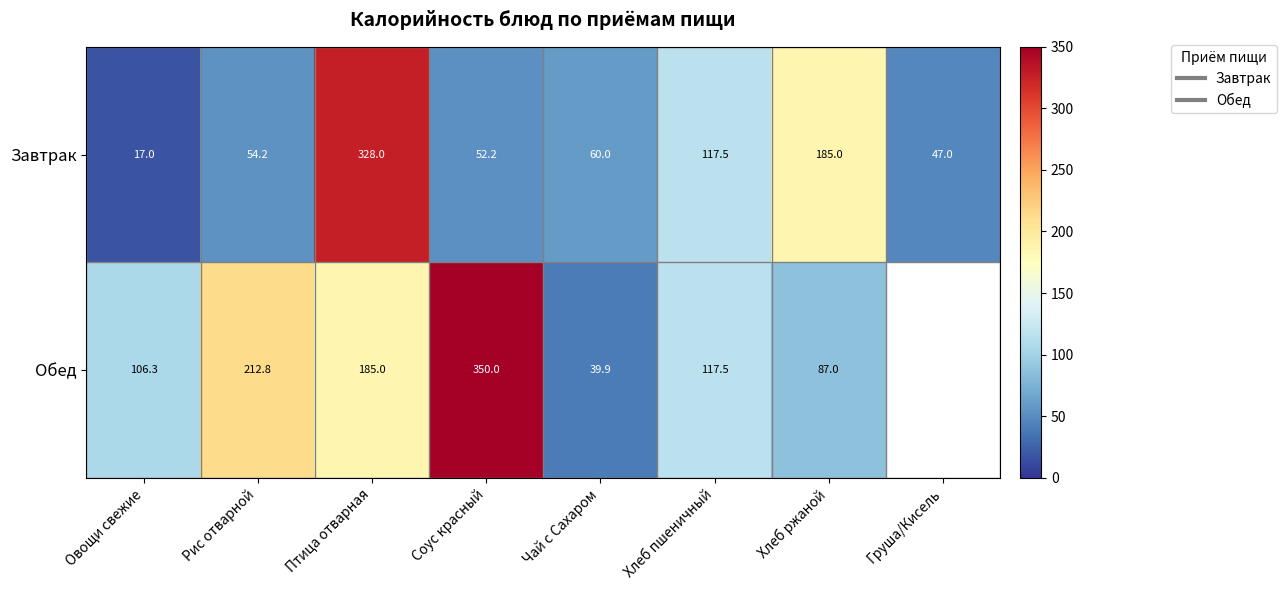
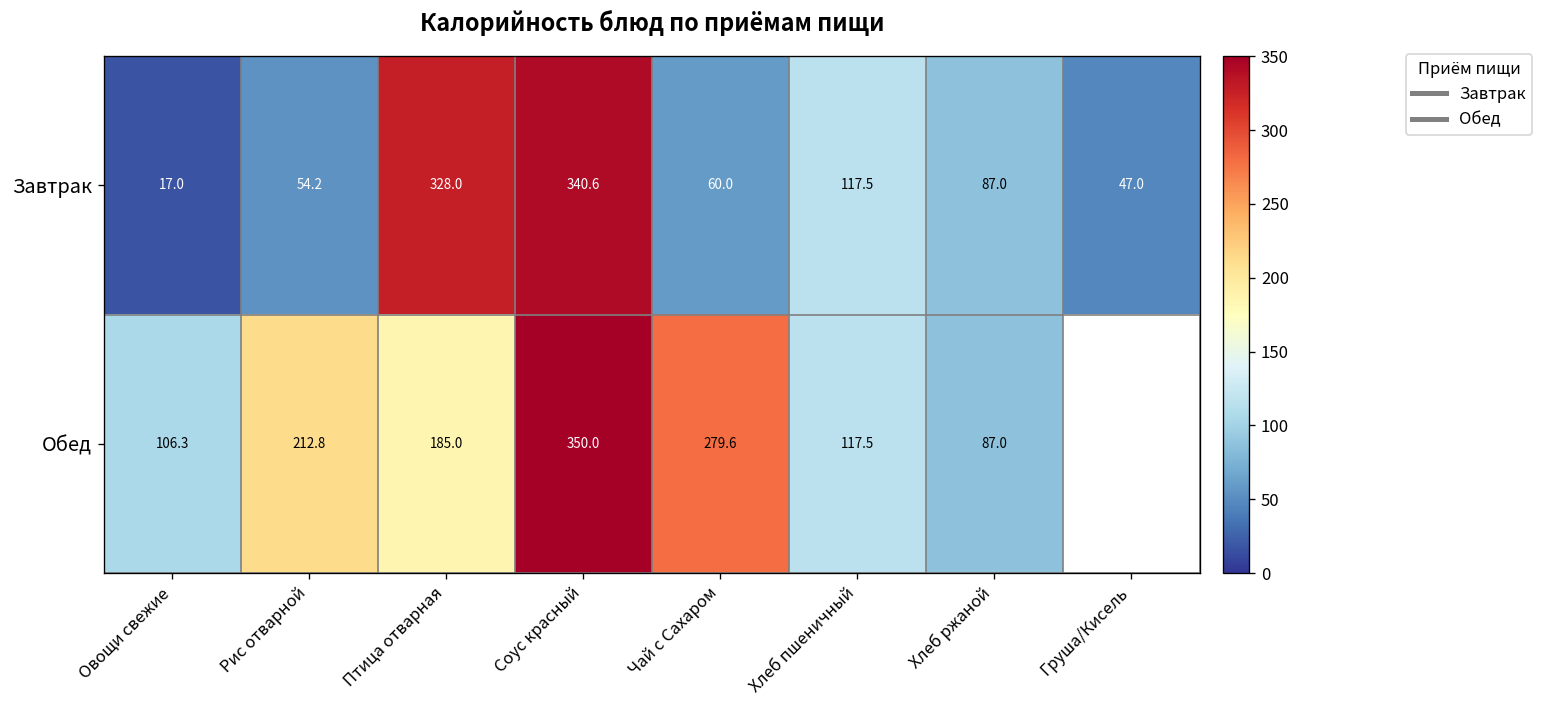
Завтрак, Соус красный: 52.2 -> 340.6
Завтрак, Хлеб ржаной: 185.0 -> 87.0
Обед, Чай с Сахаром: 39.9 -> 279.6
